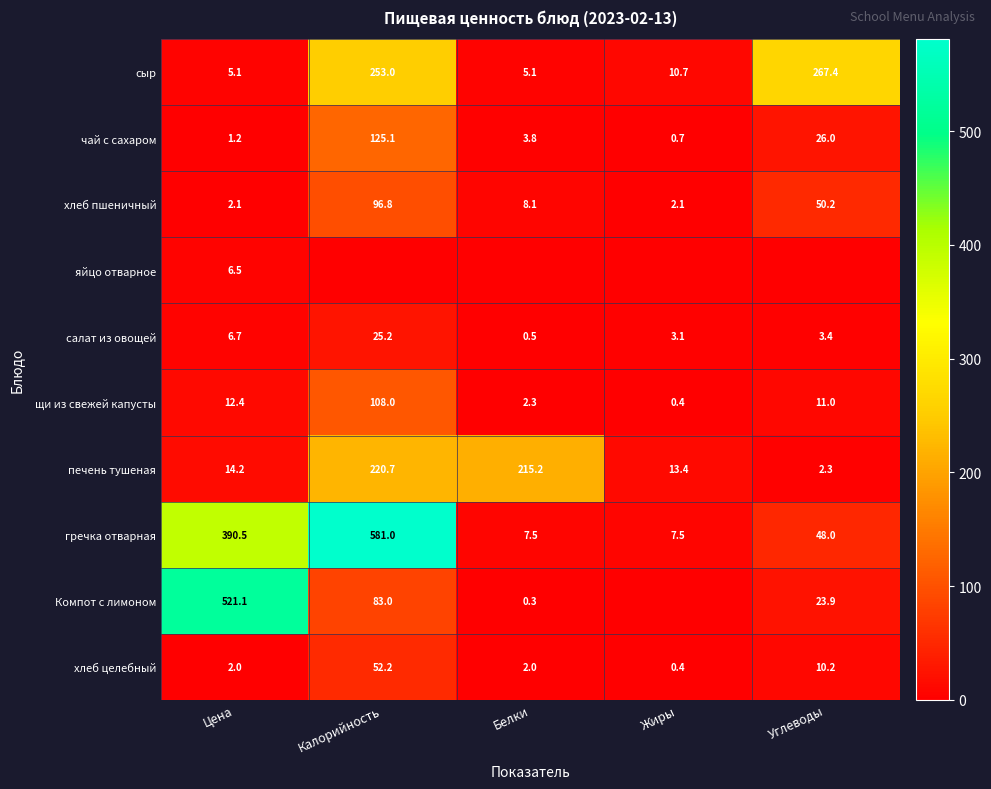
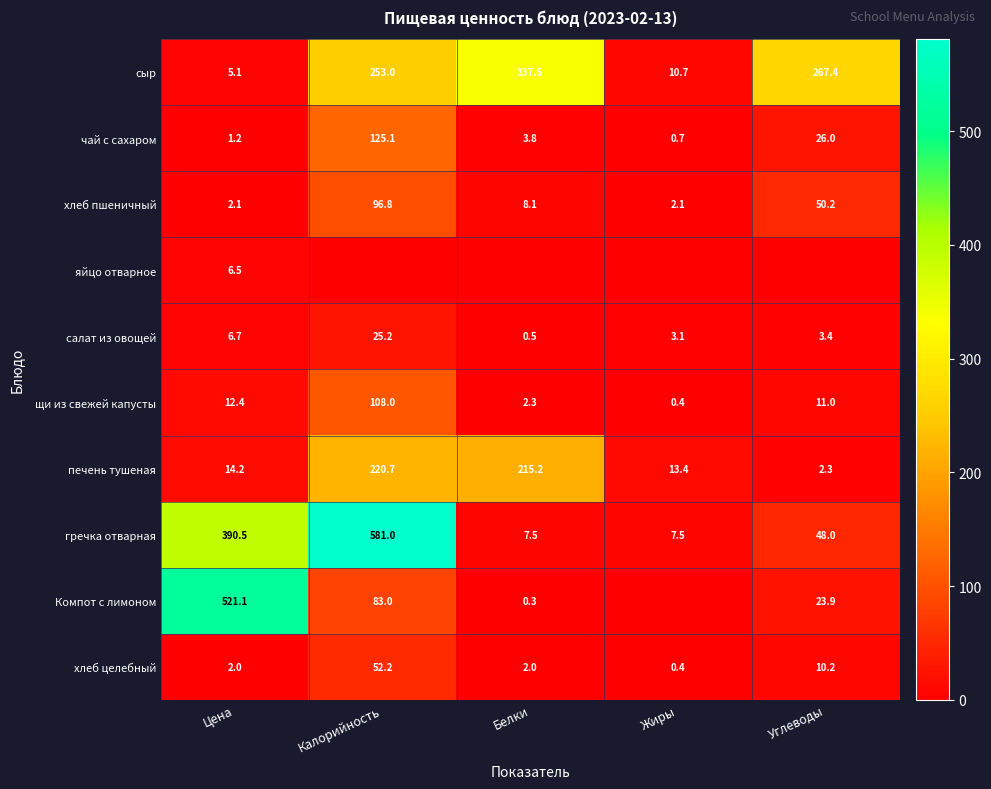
сыр, Белки: 5.1 -> 337.5
